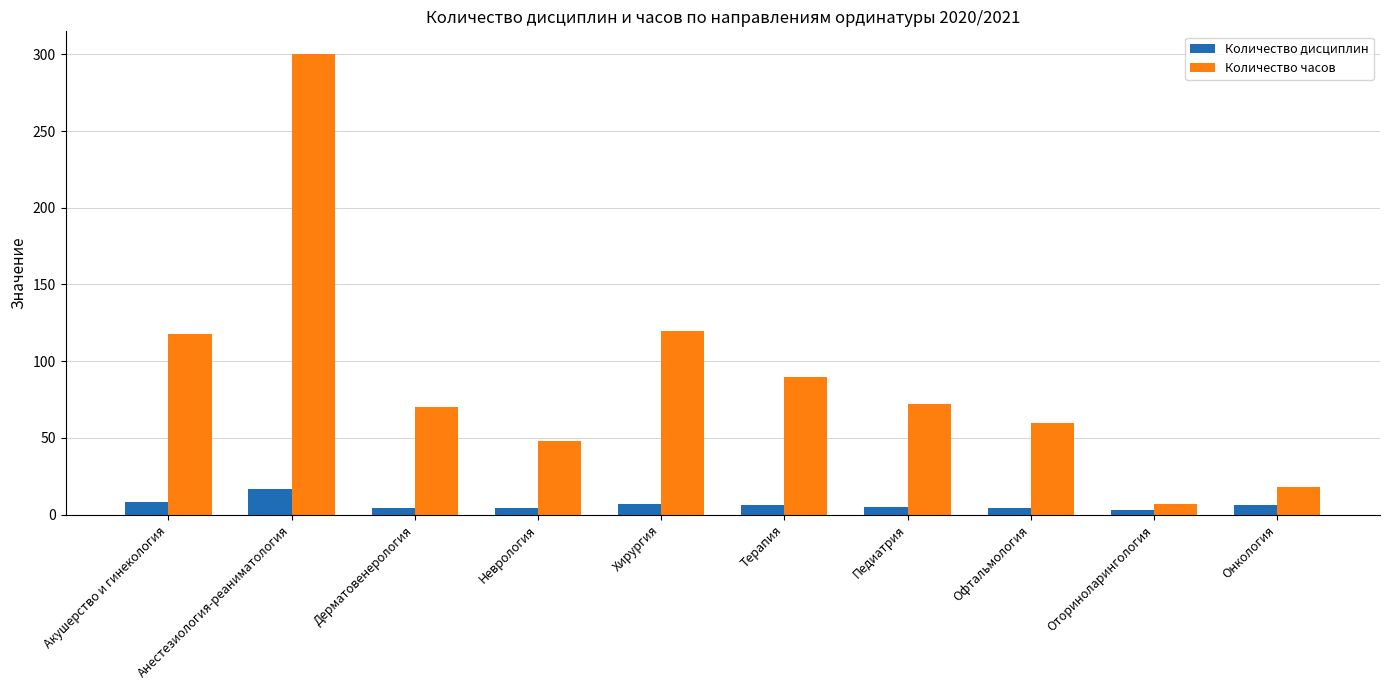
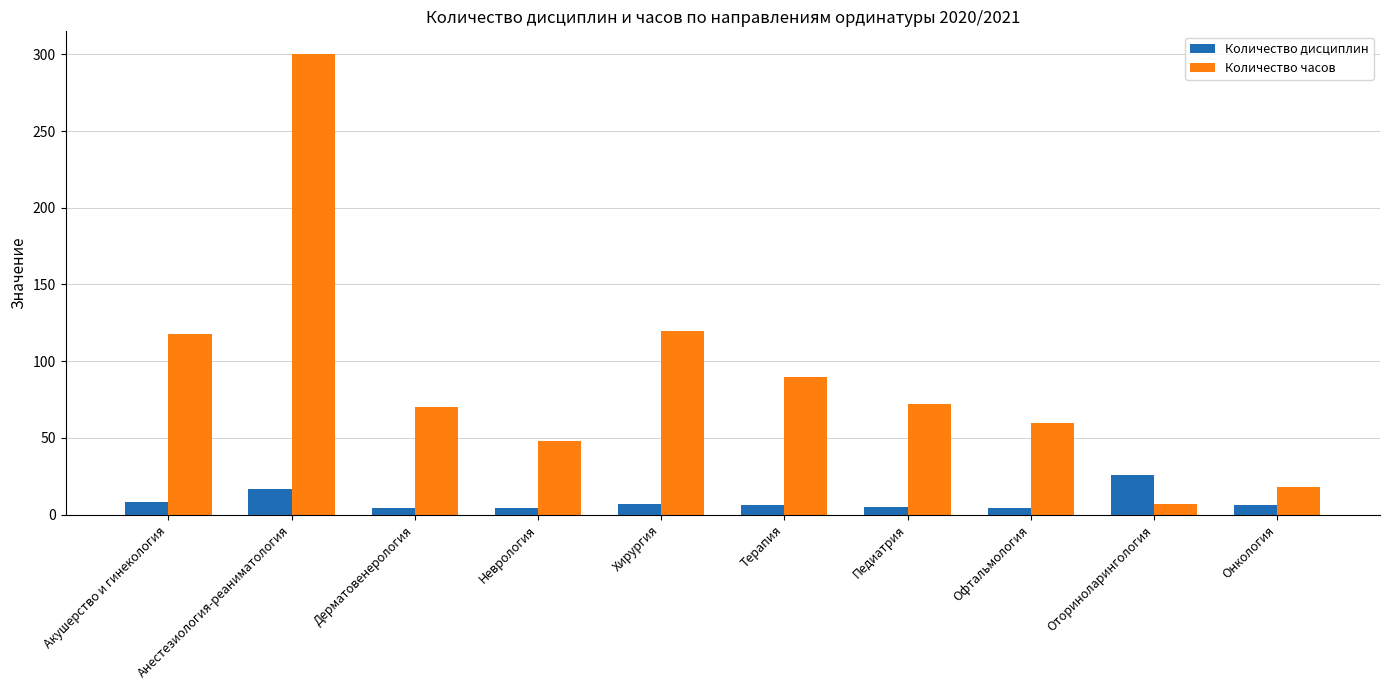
Количество дисциплин, Оториноларингология: 3 -> 26
